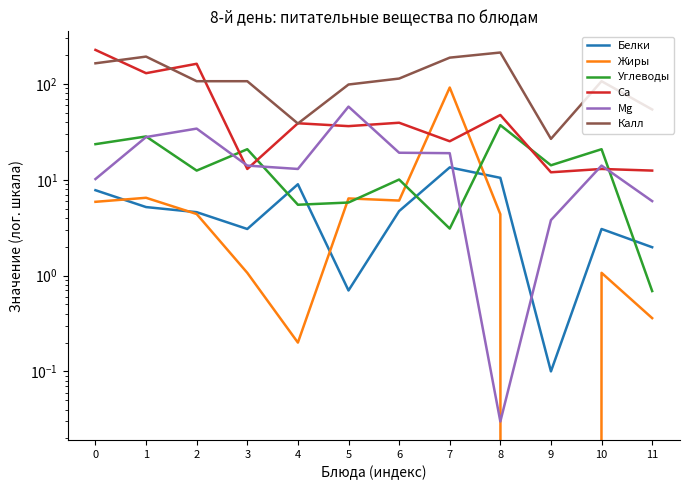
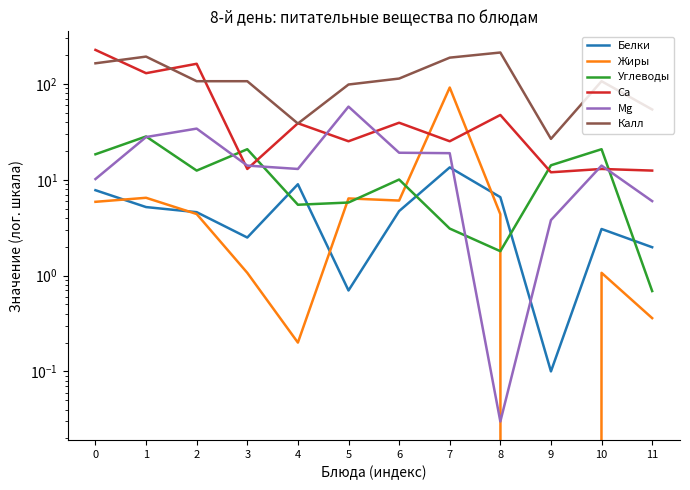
Углеводы, 0: 24 -> 19
Белки, 3: 3.1 -> 2.5
Ca, 5: 36 -> 25
Белки, 8: 11 -> 7
Углеводы, 8: 37 -> 1.8
